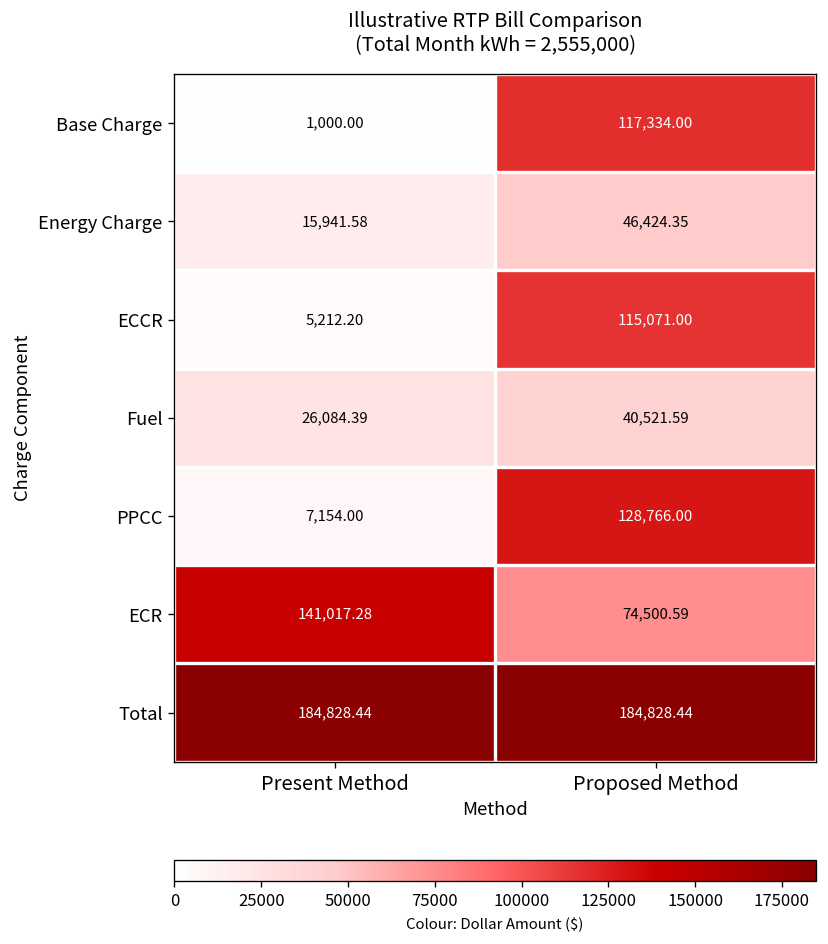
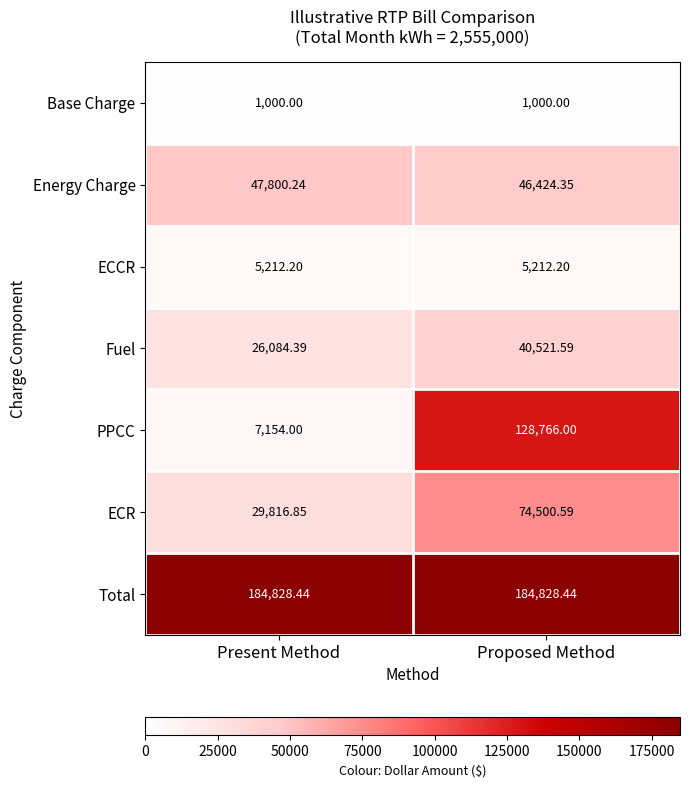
Base Charge, Proposed Method: 117,334.00 -> 1,000.00
Energy Charge, Present Method: 15,941.58 -> 47,800.24
ECCR, Proposed Method: 115,071.00 -> 5,212.20
ECR, Present Method: 141,017.28 -> 29,816.85
